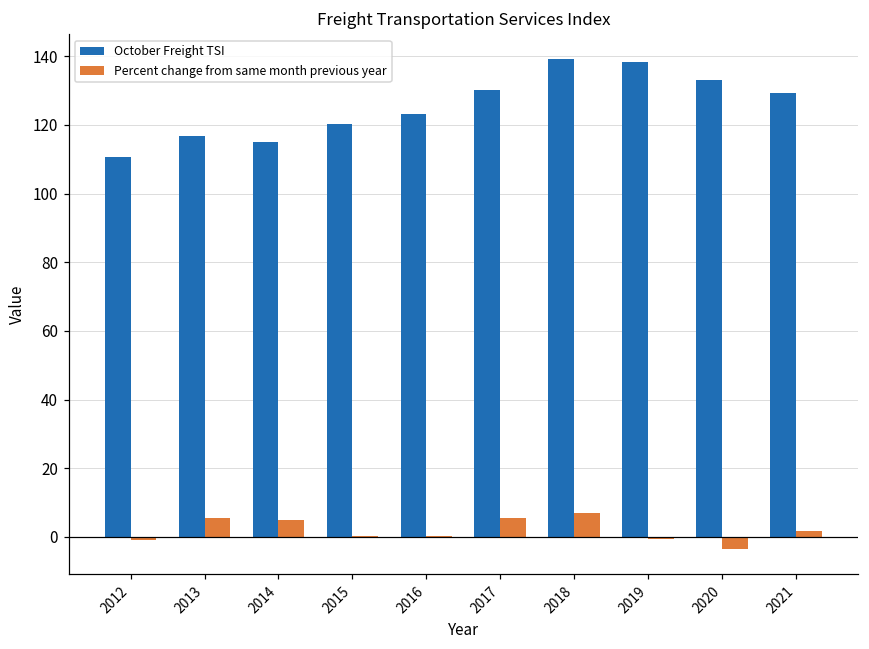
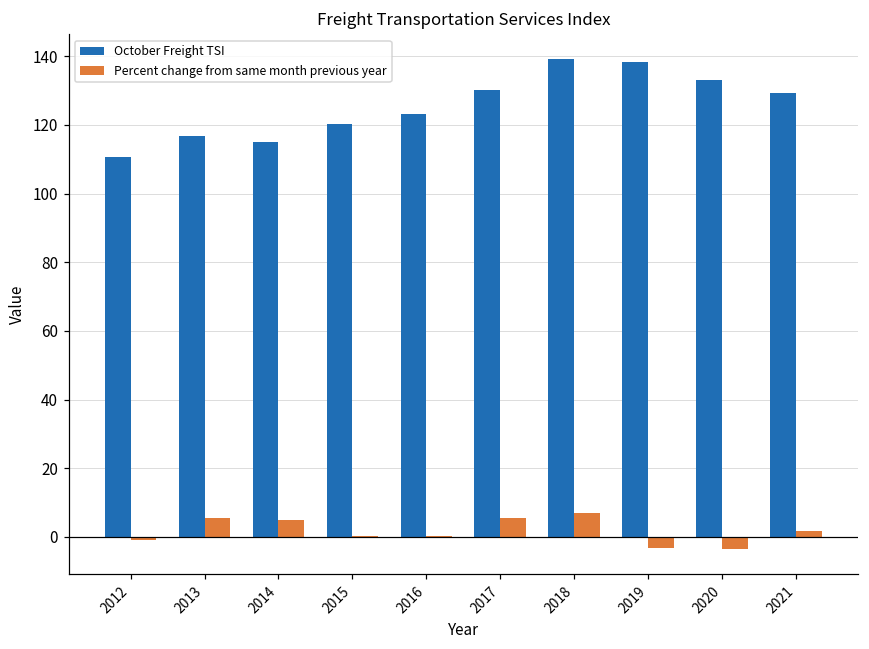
Percent change from same month previous year, 2019: -1 -> -3
